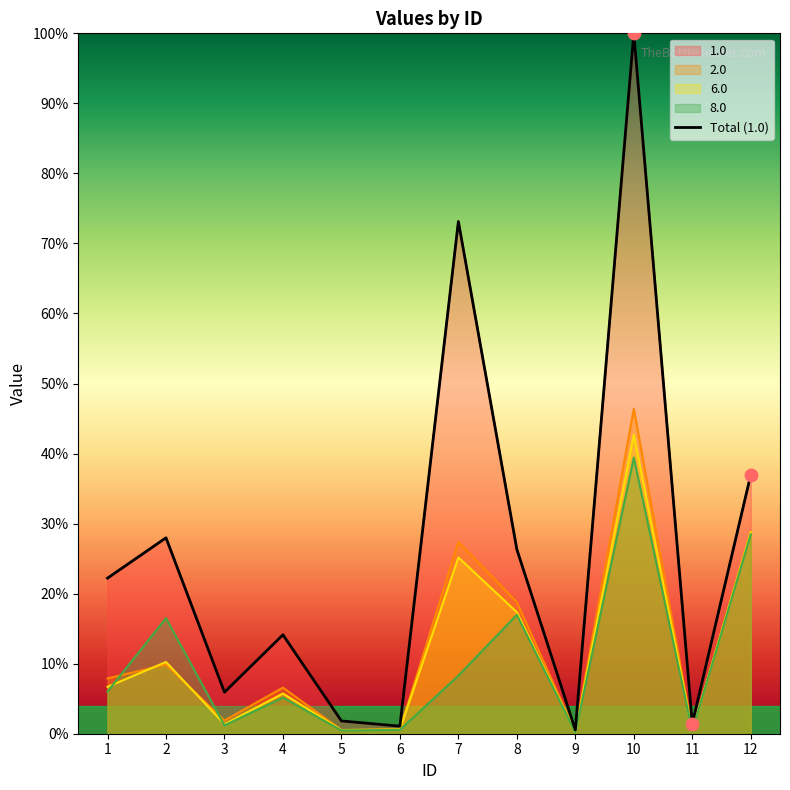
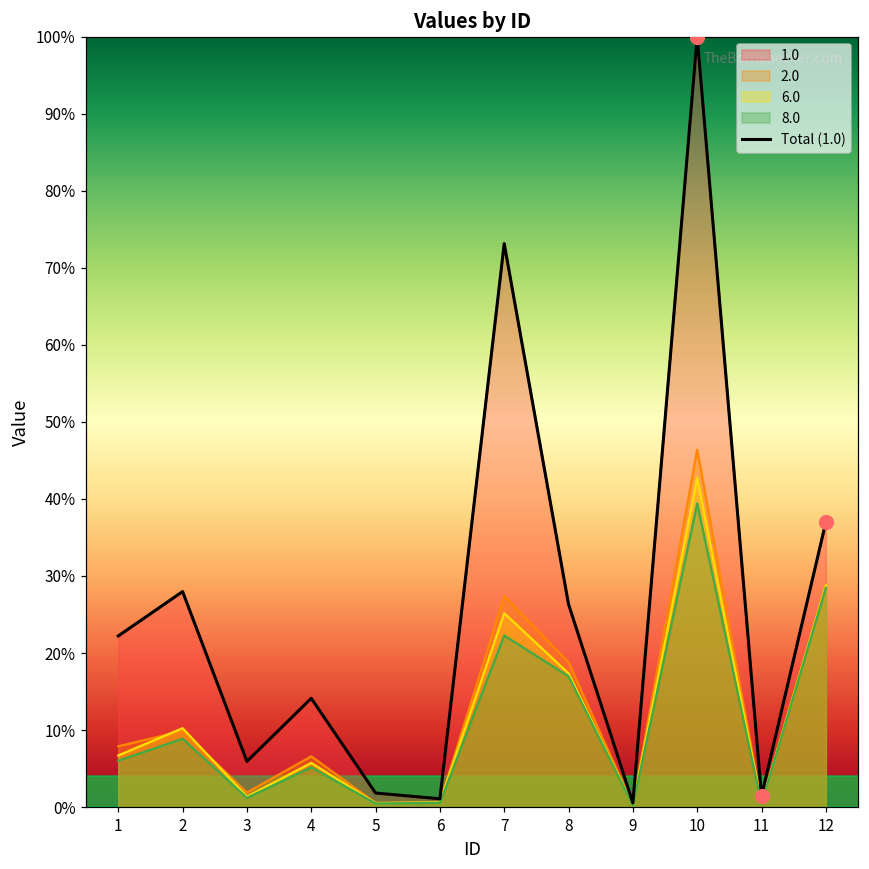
8.0, 2: 17% -> 9%
8.0, 7: 8% -> 22%
